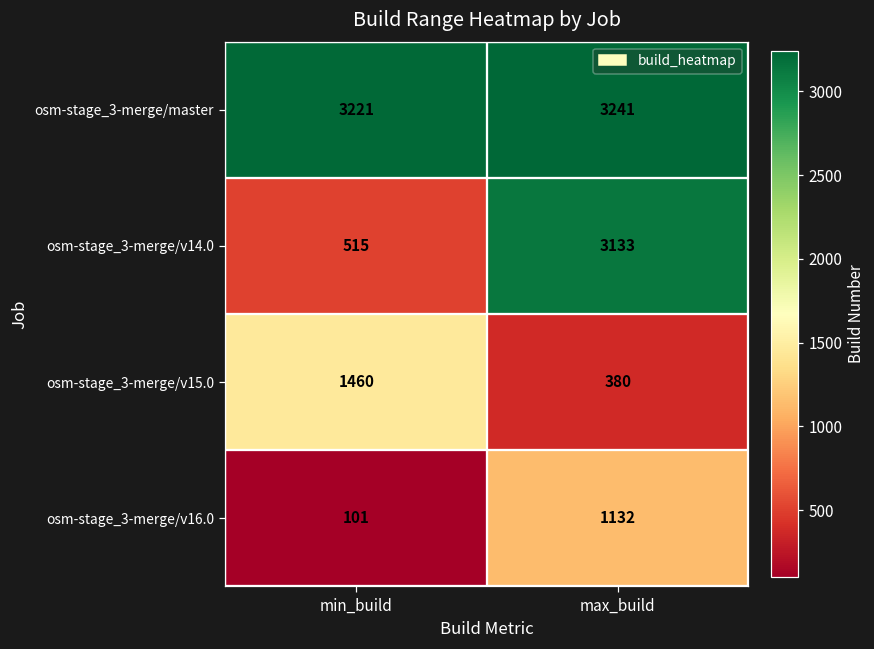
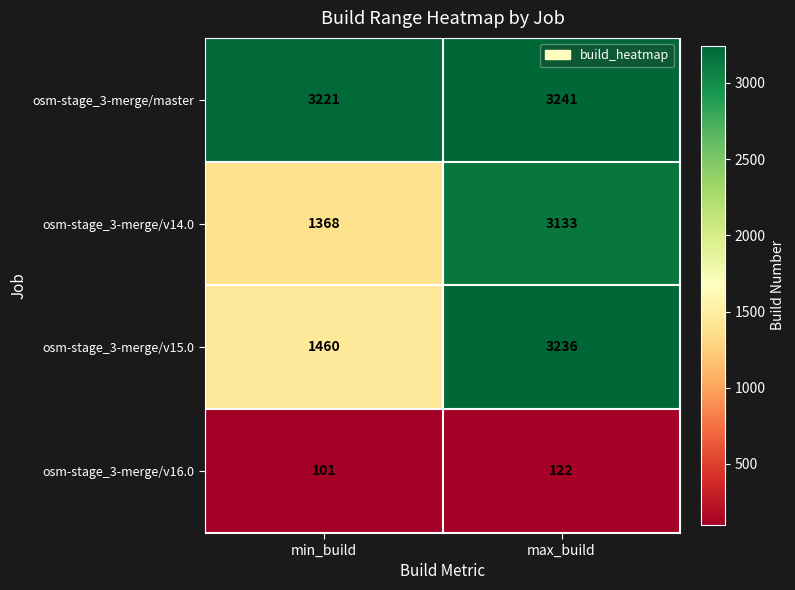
osm-stage_3-merge/v14.0, min_build: 515 -> 1368
osm-stage_3-merge/v15.0, max_build: 380 -> 3236
osm-stage_3-merge/v16.0, max_build: 1132 -> 122
